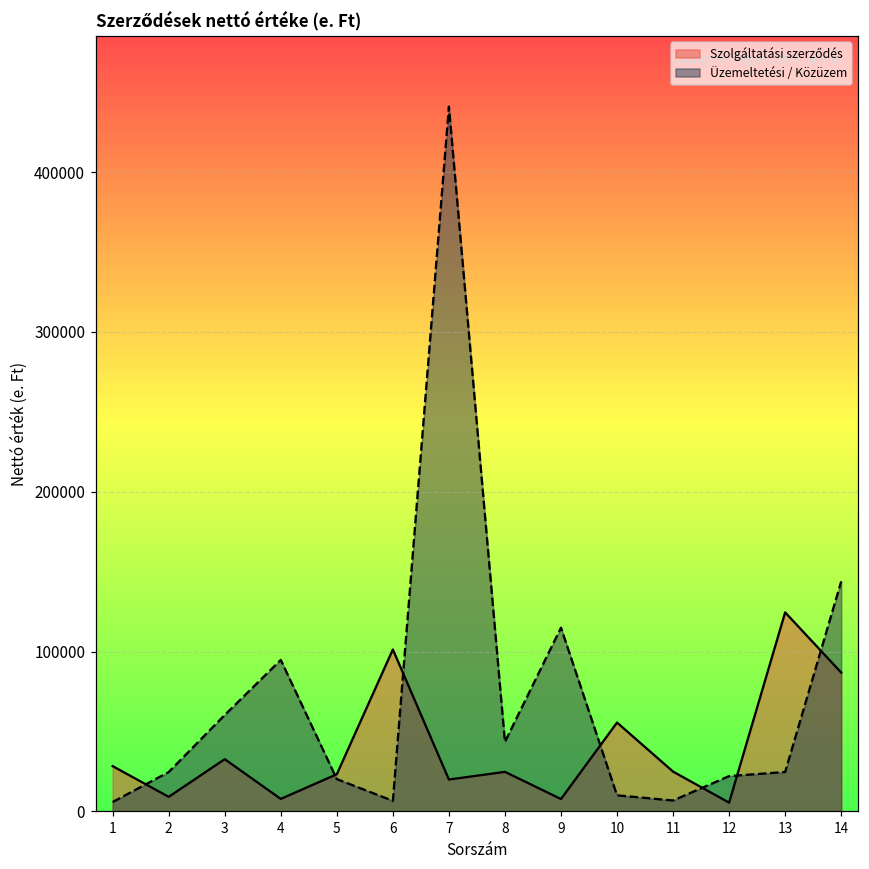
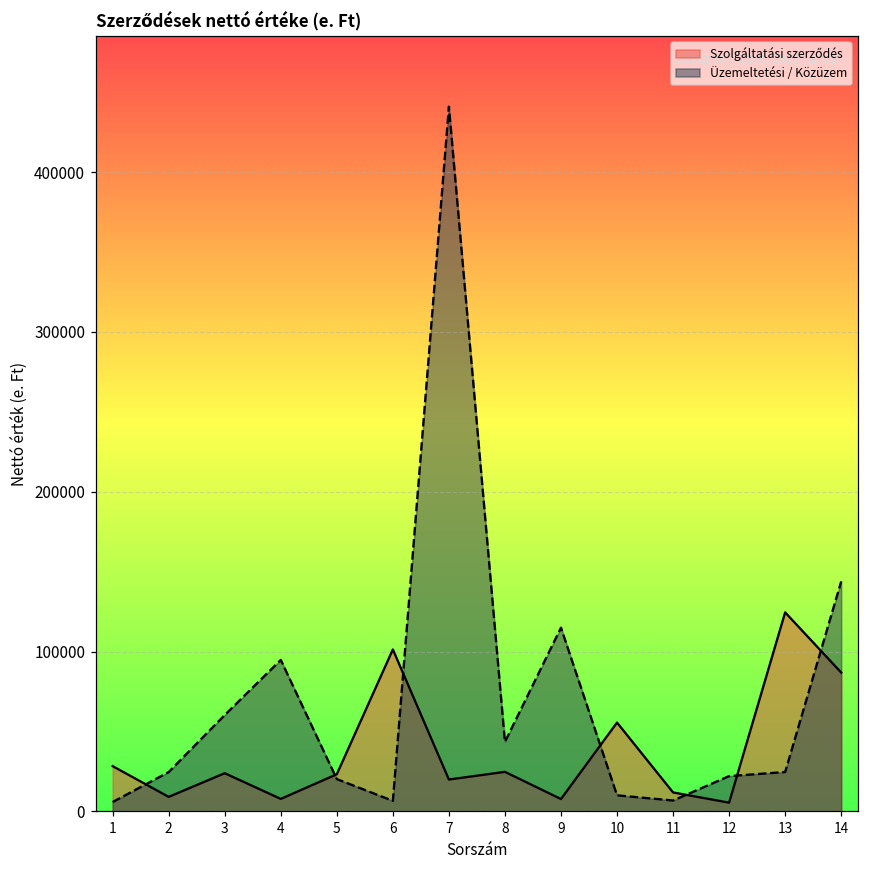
Szolgáltatási szerződés, 3: 33000 -> 24000
Szolgáltatási szerződés, 11: 25000 -> 12000
